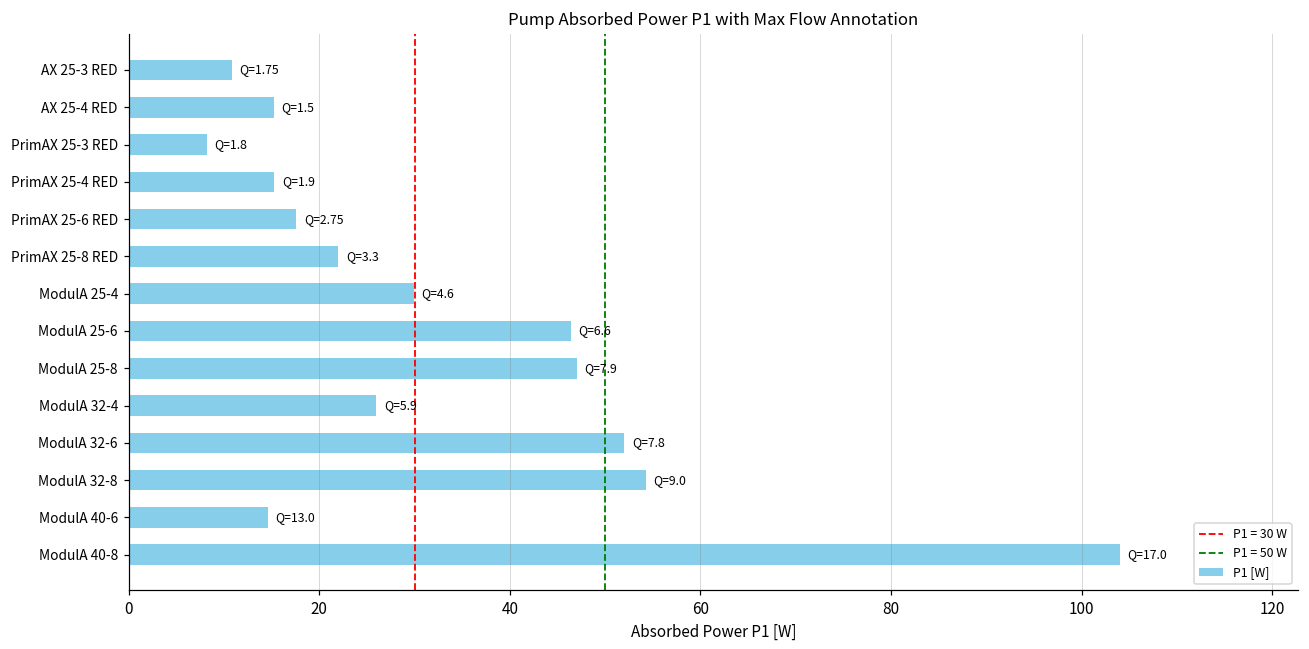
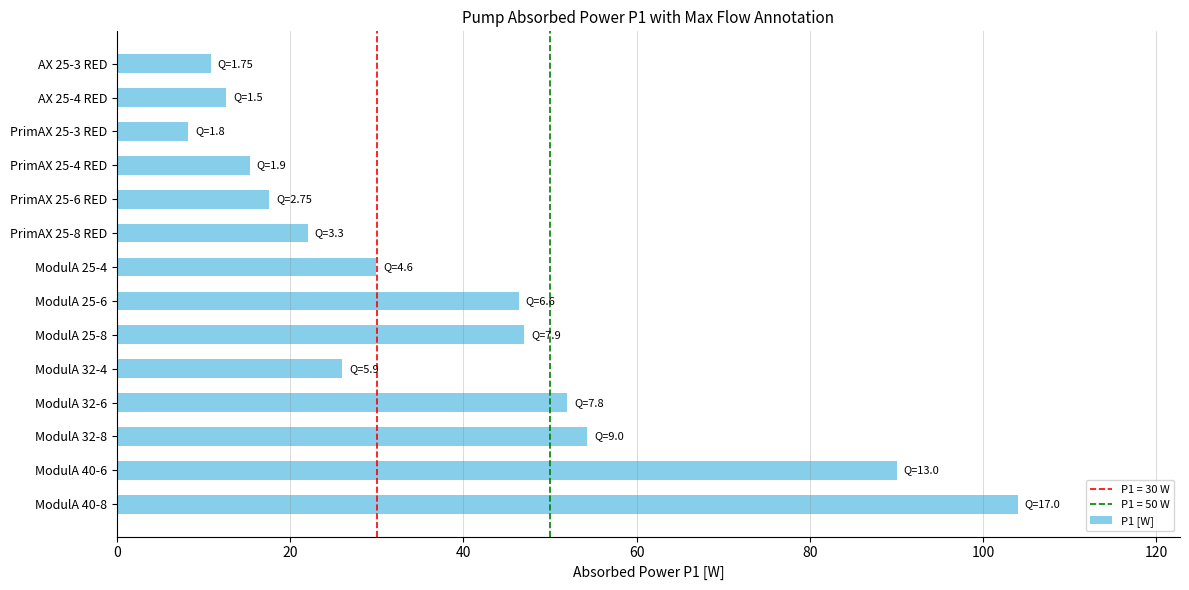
AX 25-4 RED: 15 -> 13
ModulA 40-6: 15 -> 90
